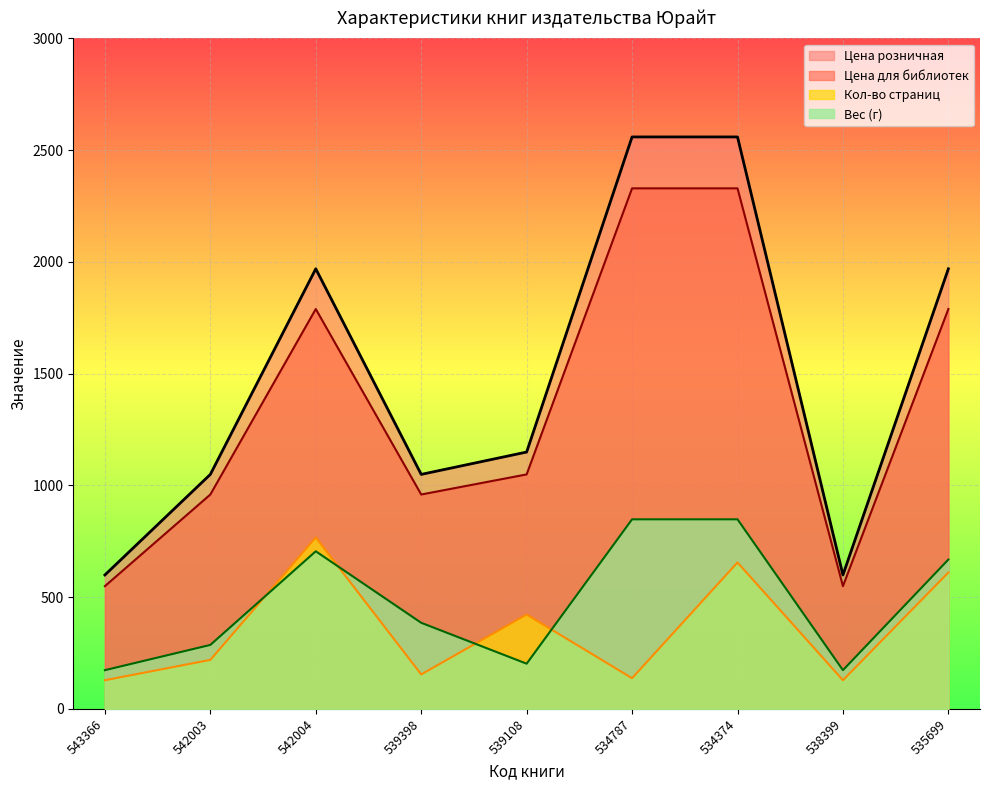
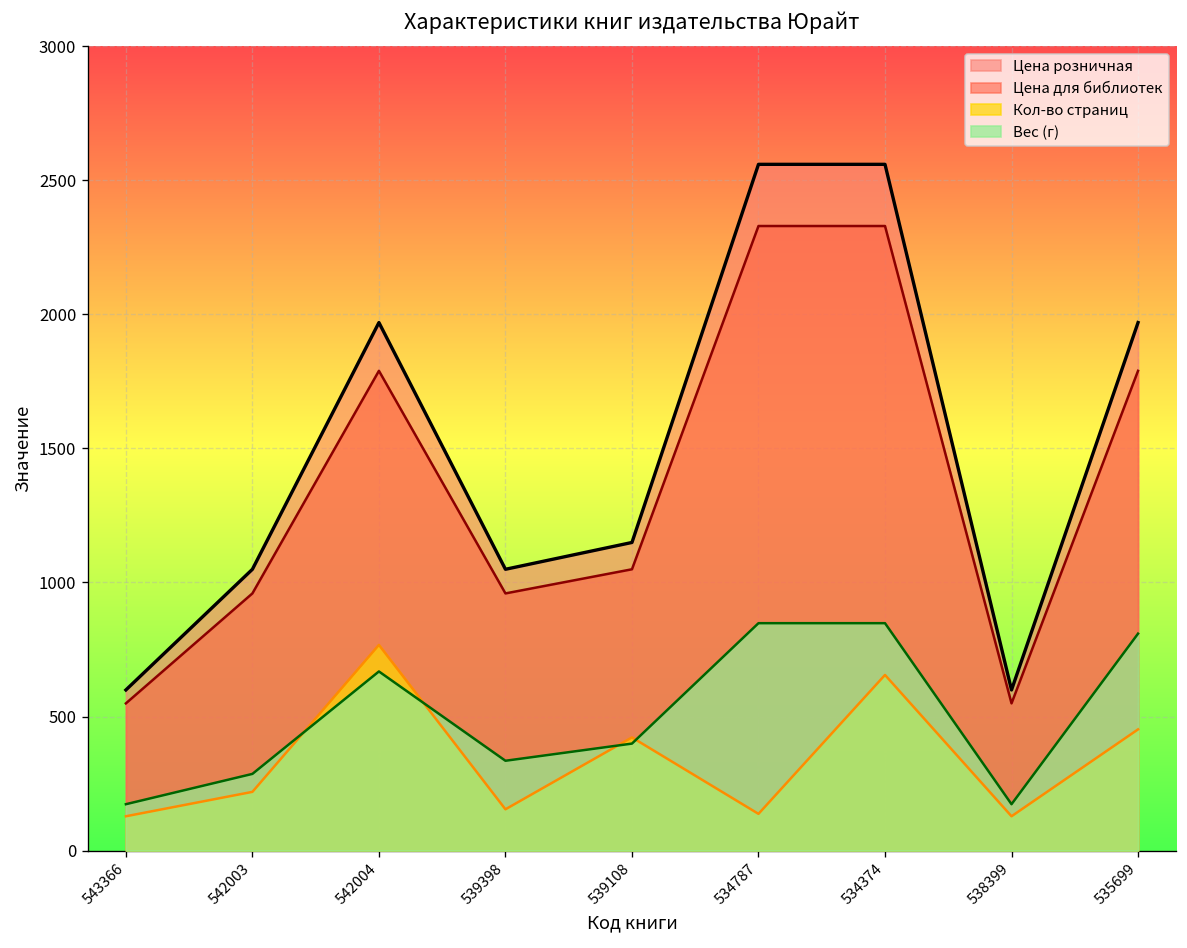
Вес (г), 542004: 710 -> 670
Вес (г), 539398: 390 -> 340
Вес (г), 539108: 200 -> 400
Кол-во страниц, 535699: 610 -> 450
Вес (г), 535699: 670 -> 810
